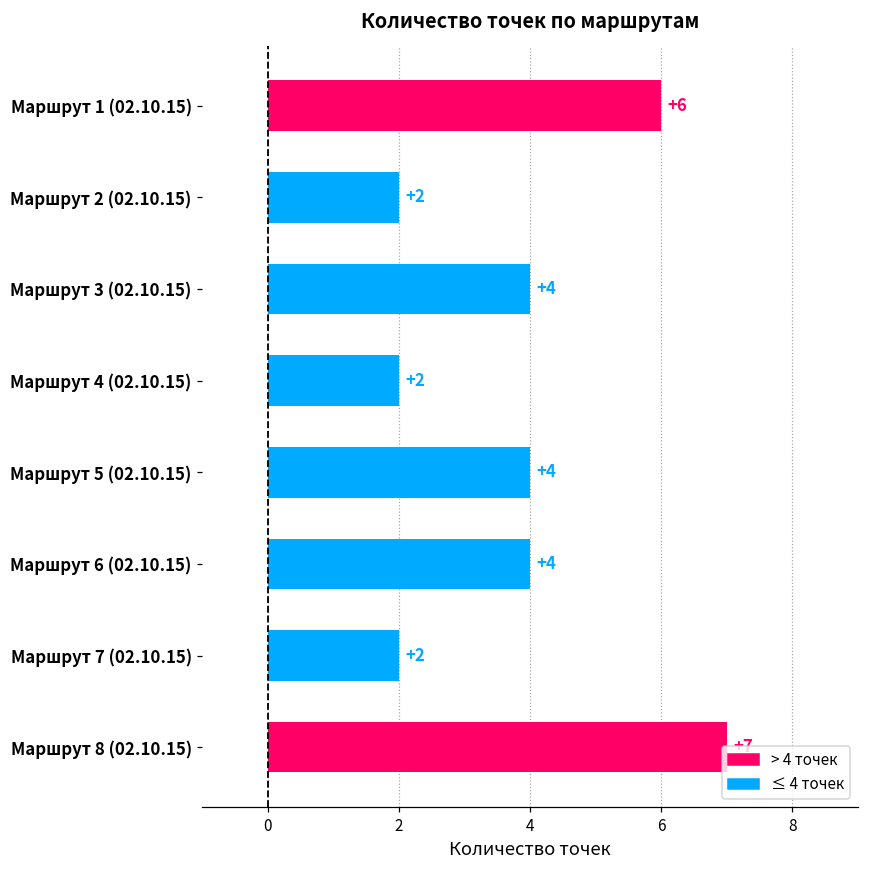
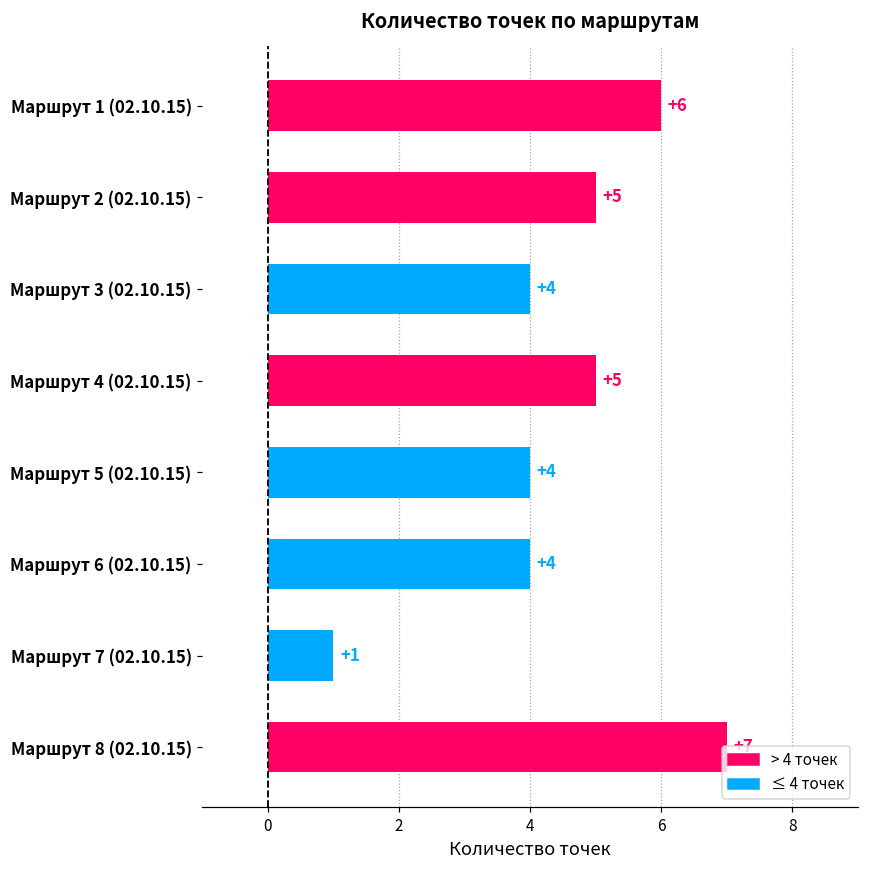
Маршрут 2 (02.10.15): +2 -> +5
Маршрут 4 (02.10.15): +2 -> +5
Маршрут 7 (02.10.15): +2 -> +1
